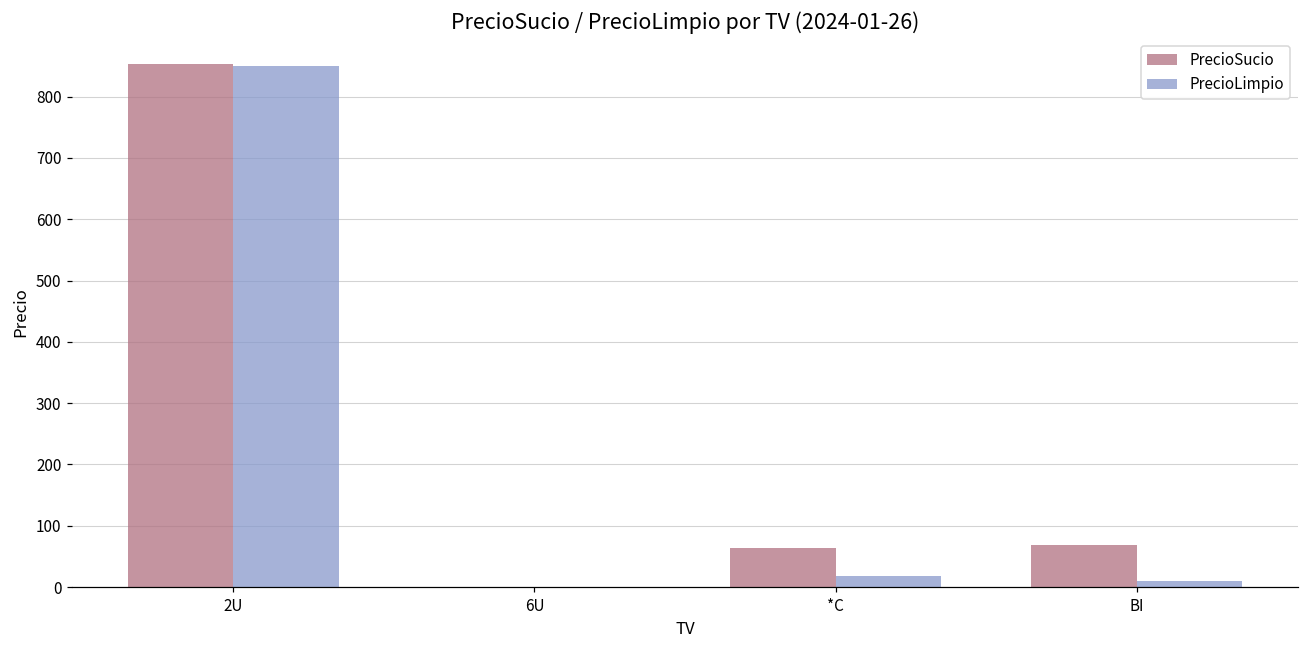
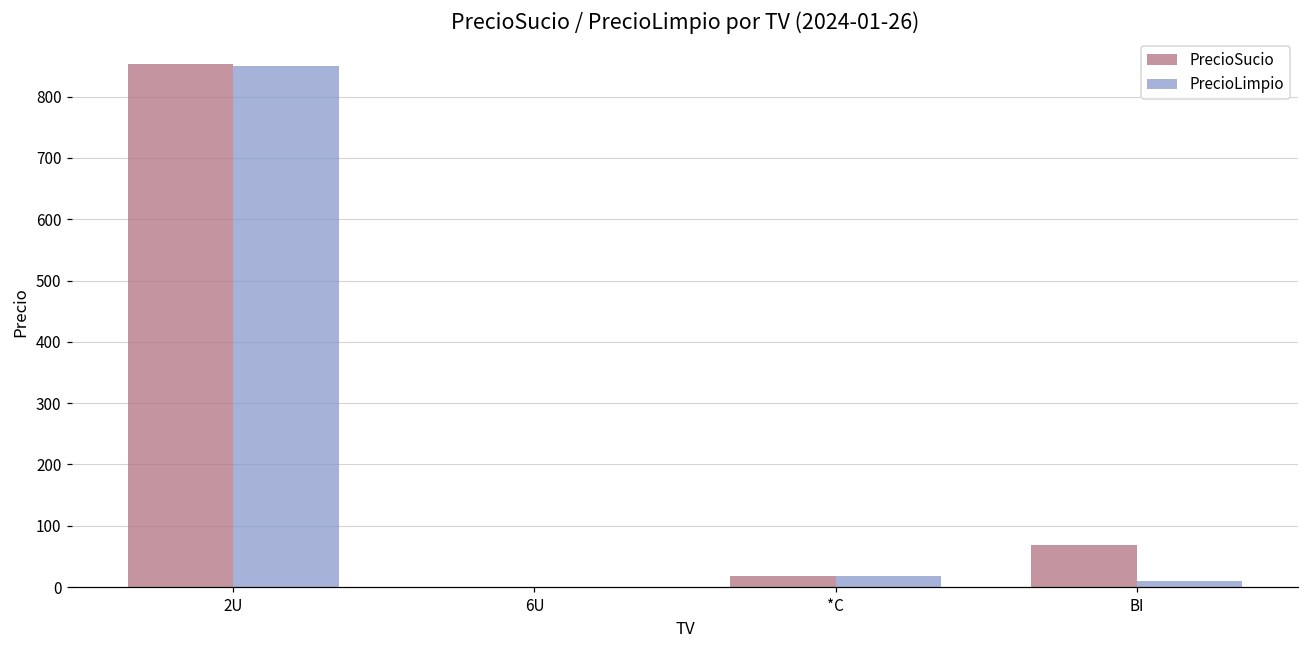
PrecioSucio, *C: 60 -> 20
